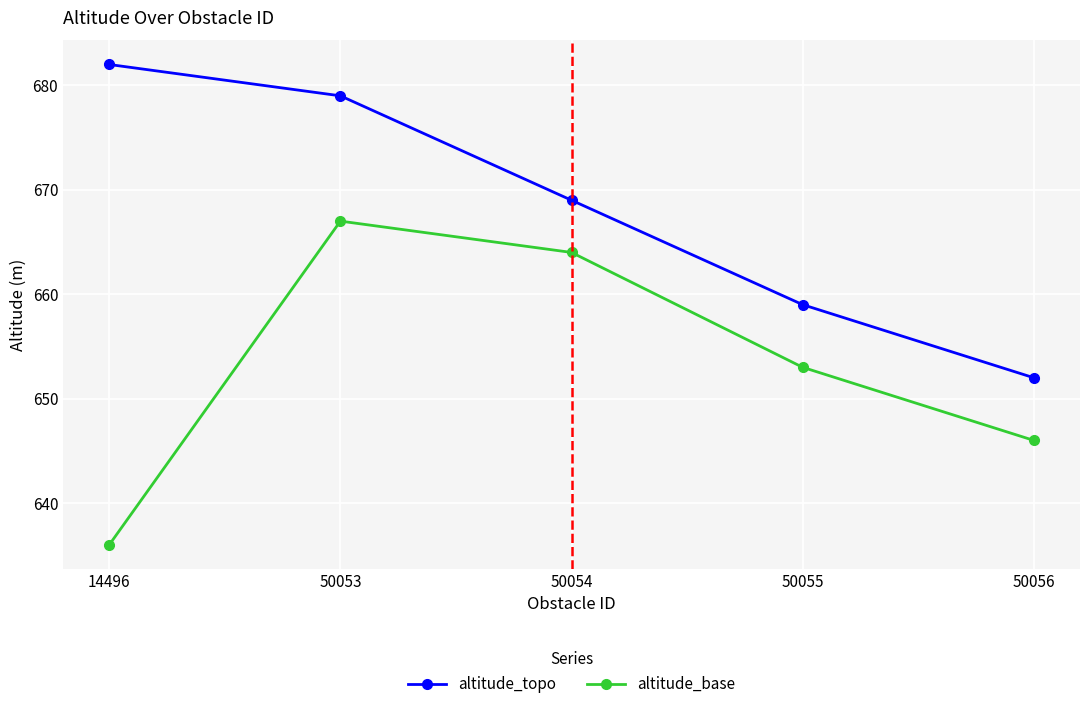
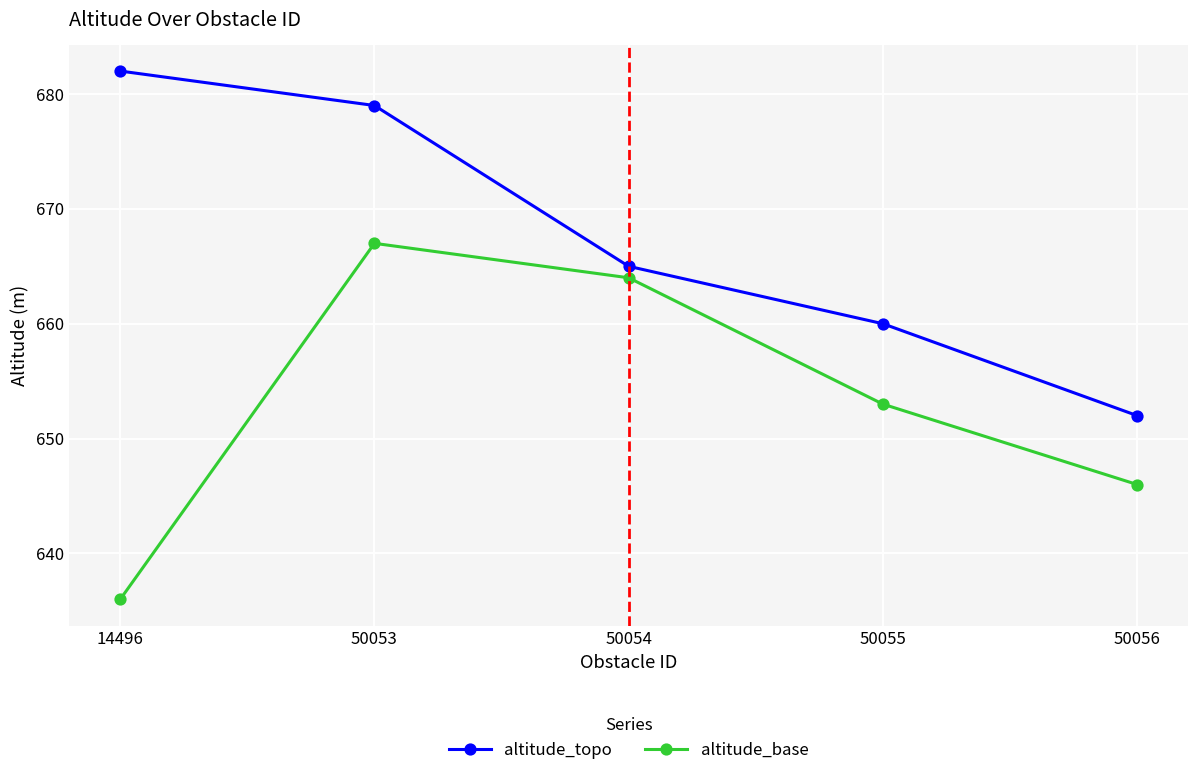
altitude_topo, 50054: 669 -> 665
altitude_topo, 50055: 659 -> 660
